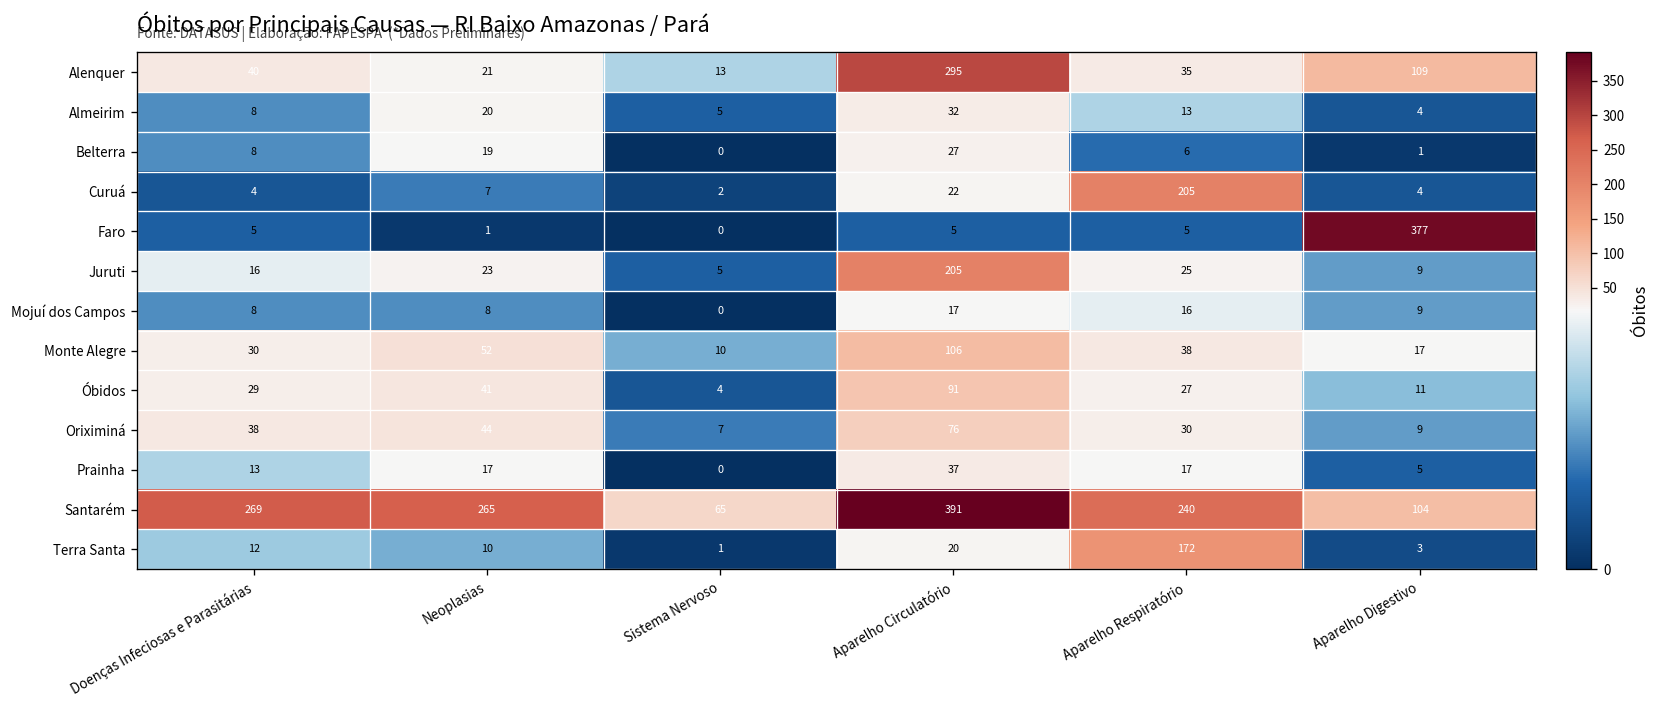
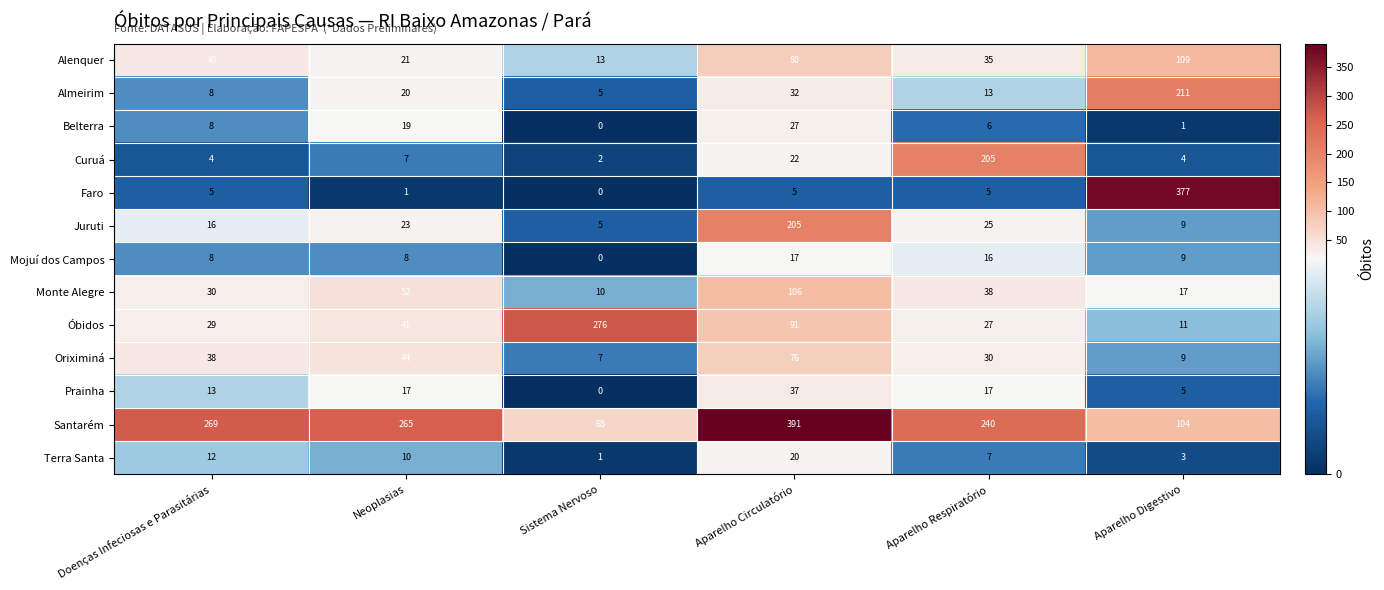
Alenquer, Aparelho Circulatório: 295 -> 80
Almeirim, Aparelho Digestivo: 4 -> 211
Óbidos, Sistema Nervoso: 4 -> 276
Terra Santa, Aparelho Respiratório: 172 -> 7
